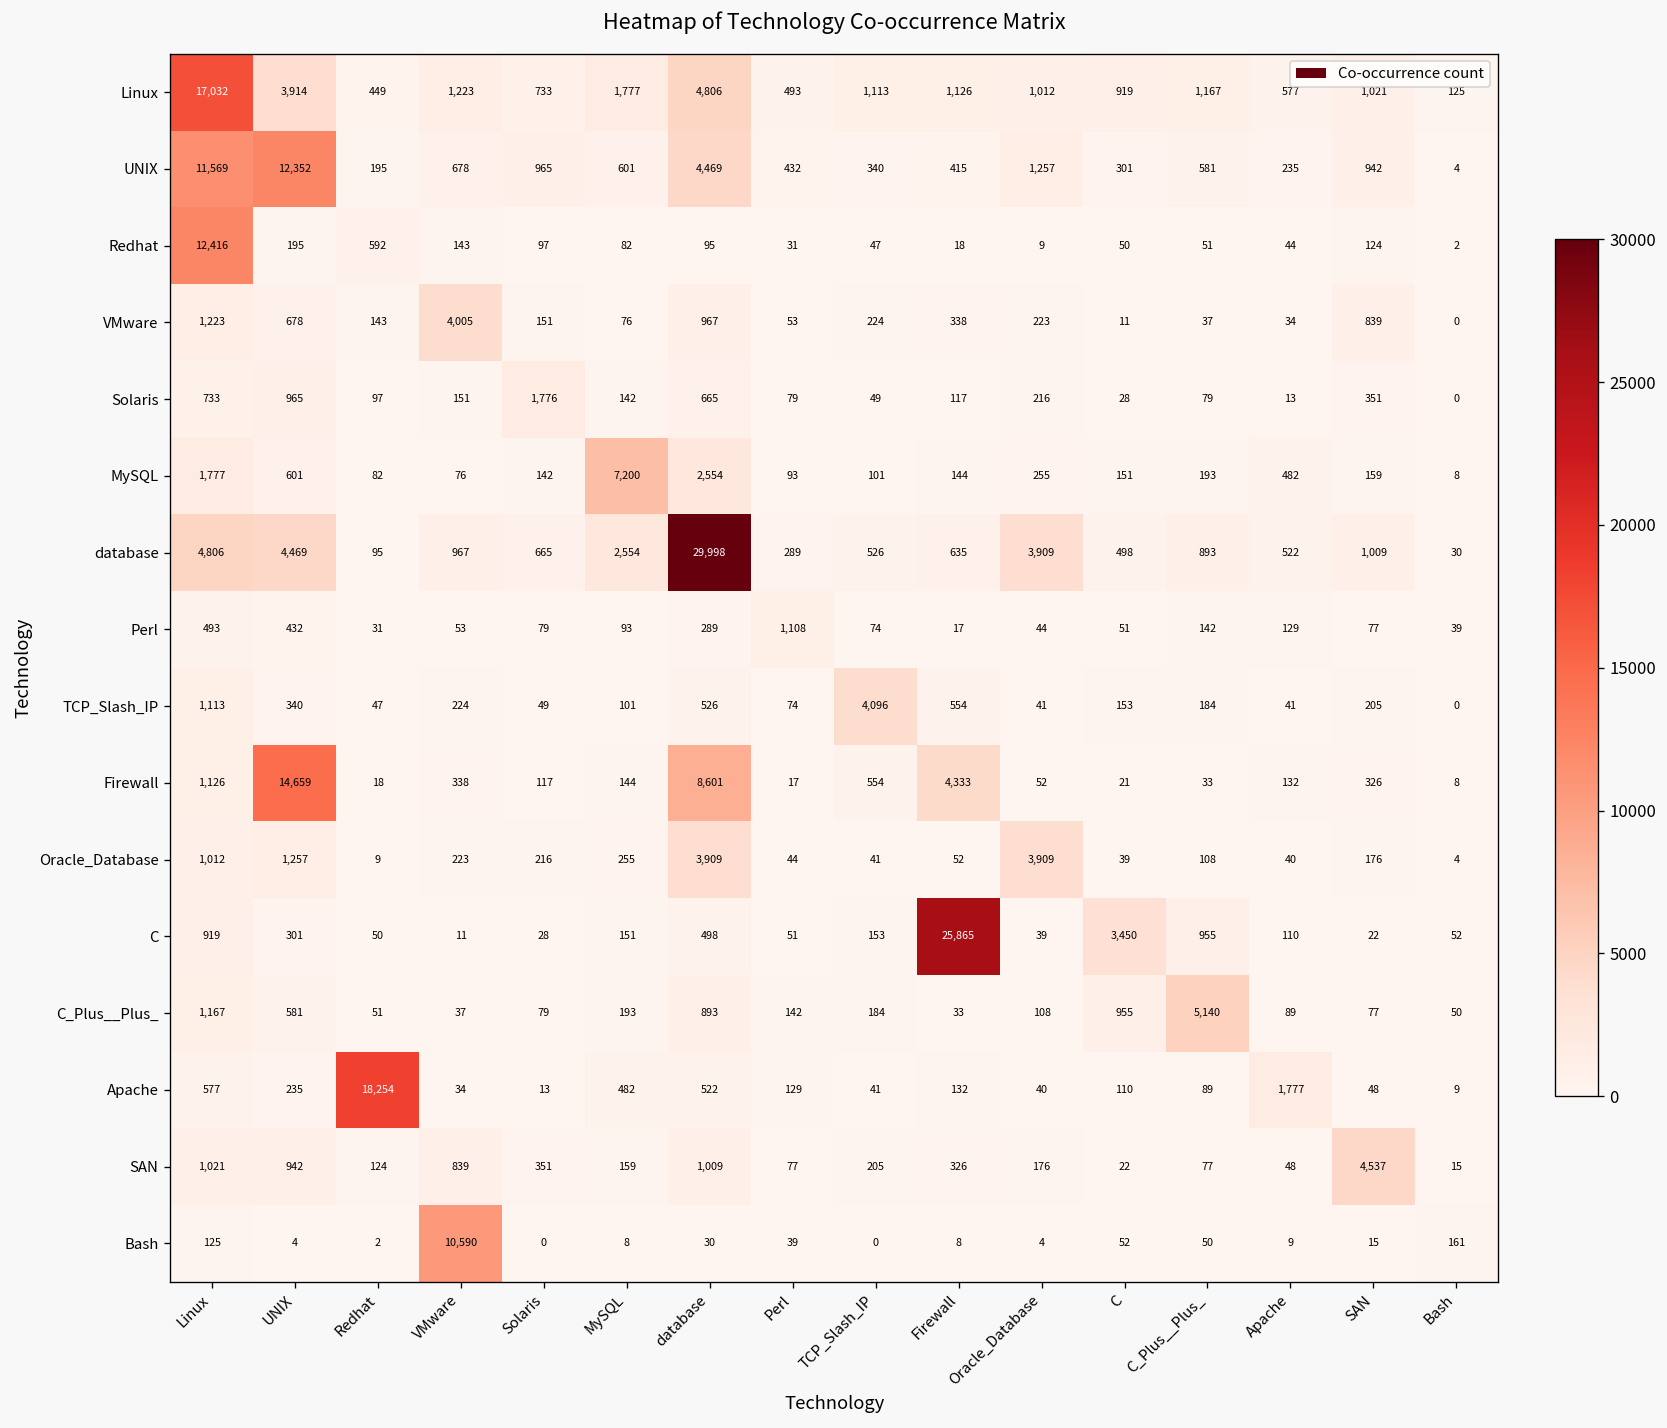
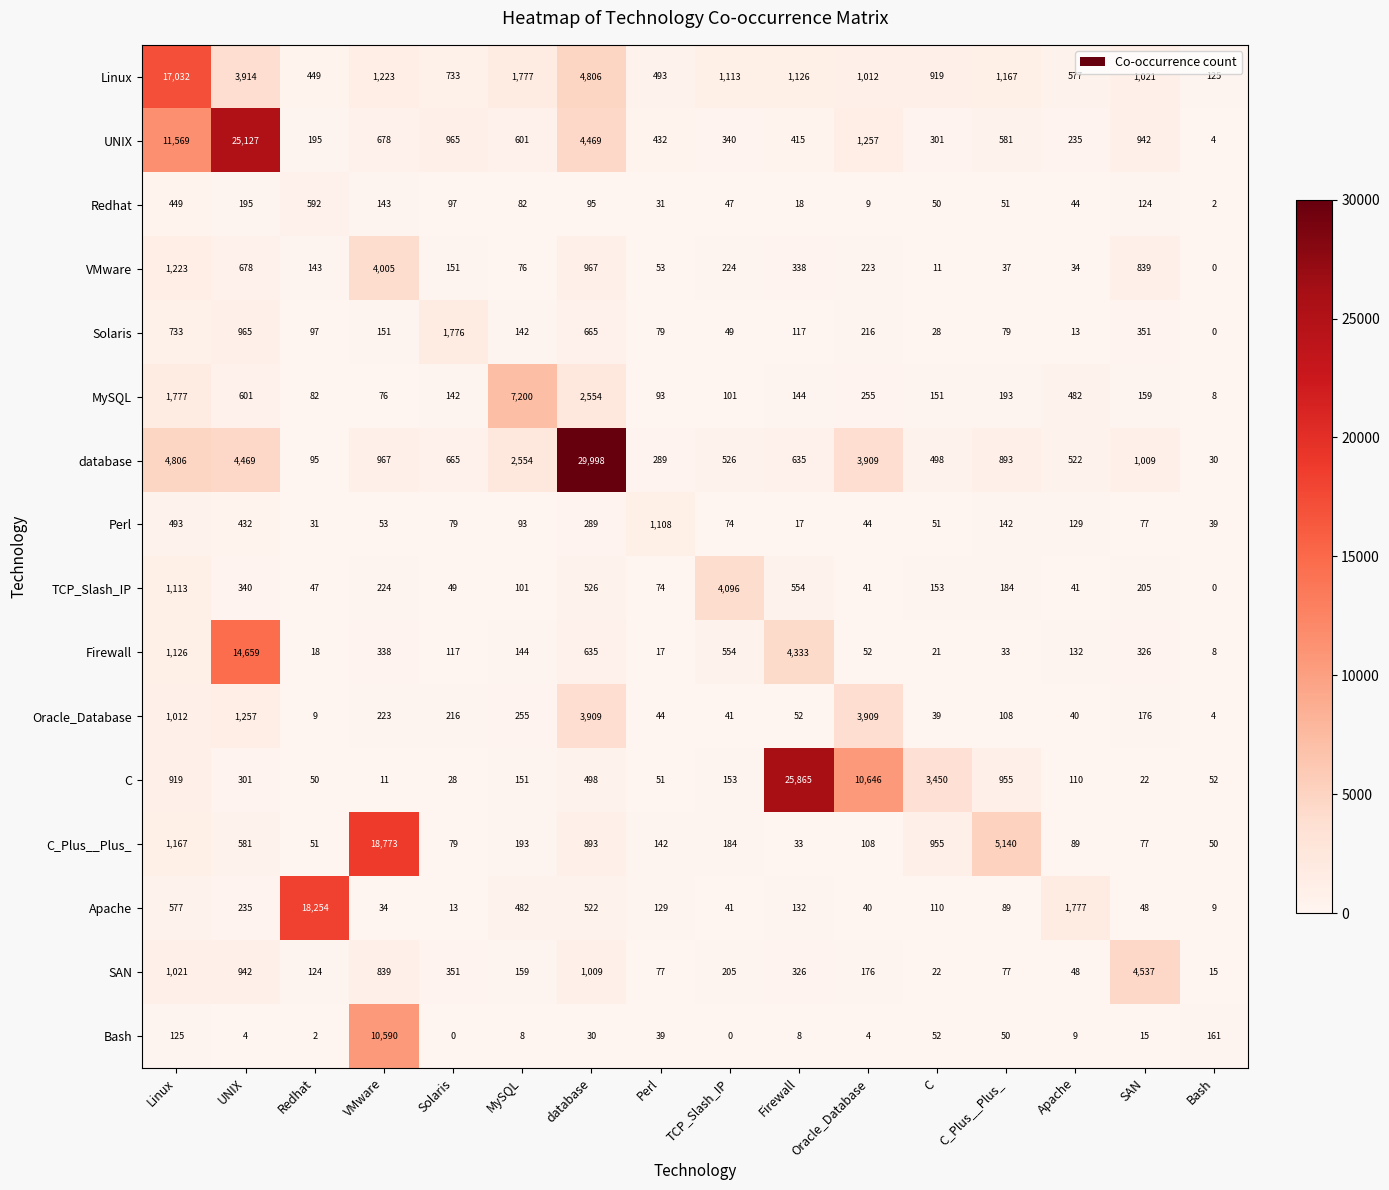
UNIX, UNIX: 12,352 -> 25,127
Redhat, Linux: 12,416 -> 449
Firewall, database: 8,601 -> 635
C, Oracle_Database: 39 -> 10,646
C_Plus__Plus_, VMware: 37 -> 18,773
